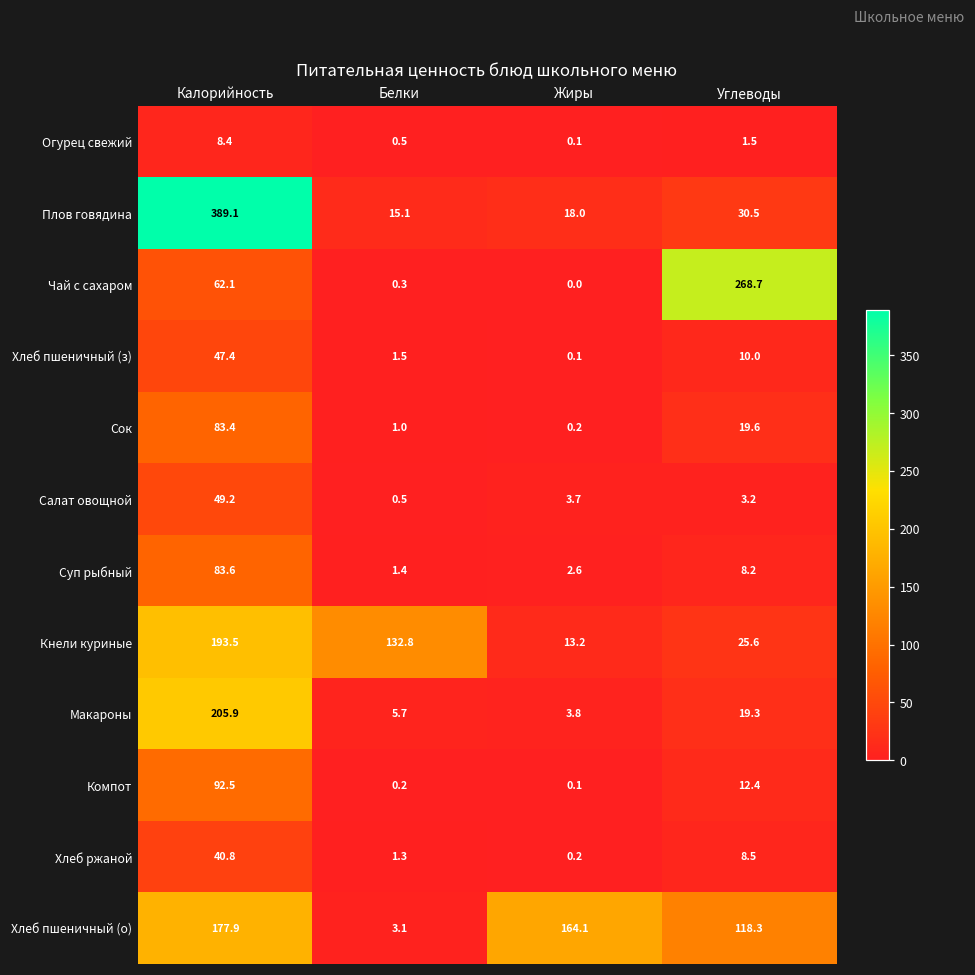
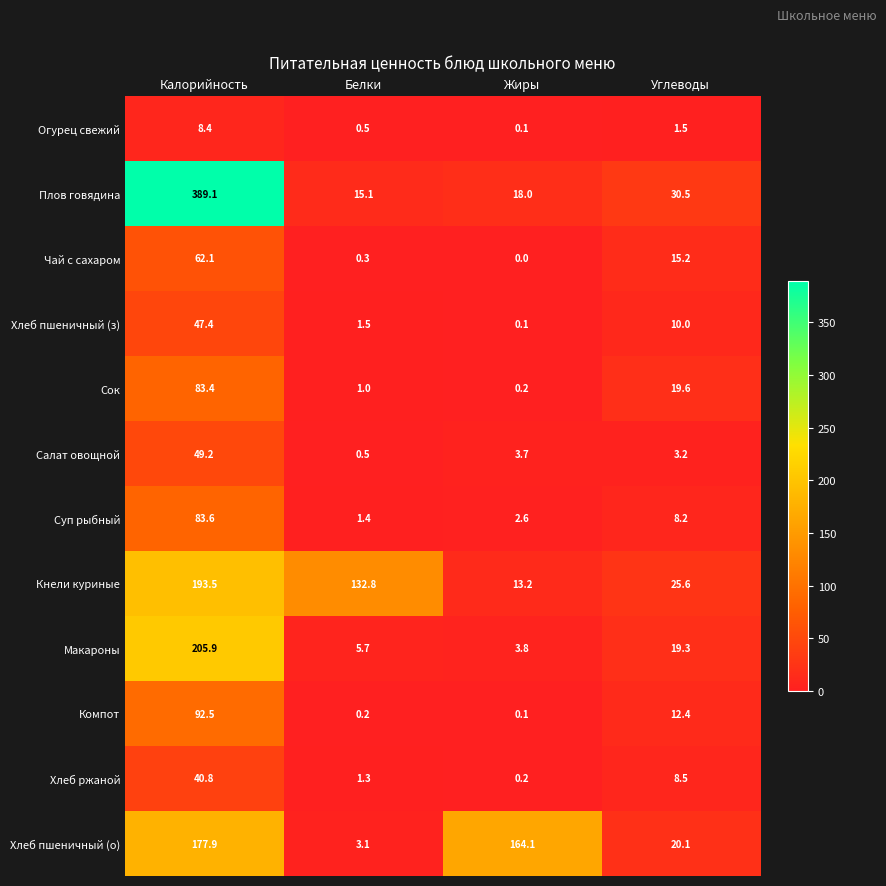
Чай с сахаром, Углеводы: 268.7 -> 15.2
Хлеб пшеничный (о), Углеводы: 118.3 -> 20.1
